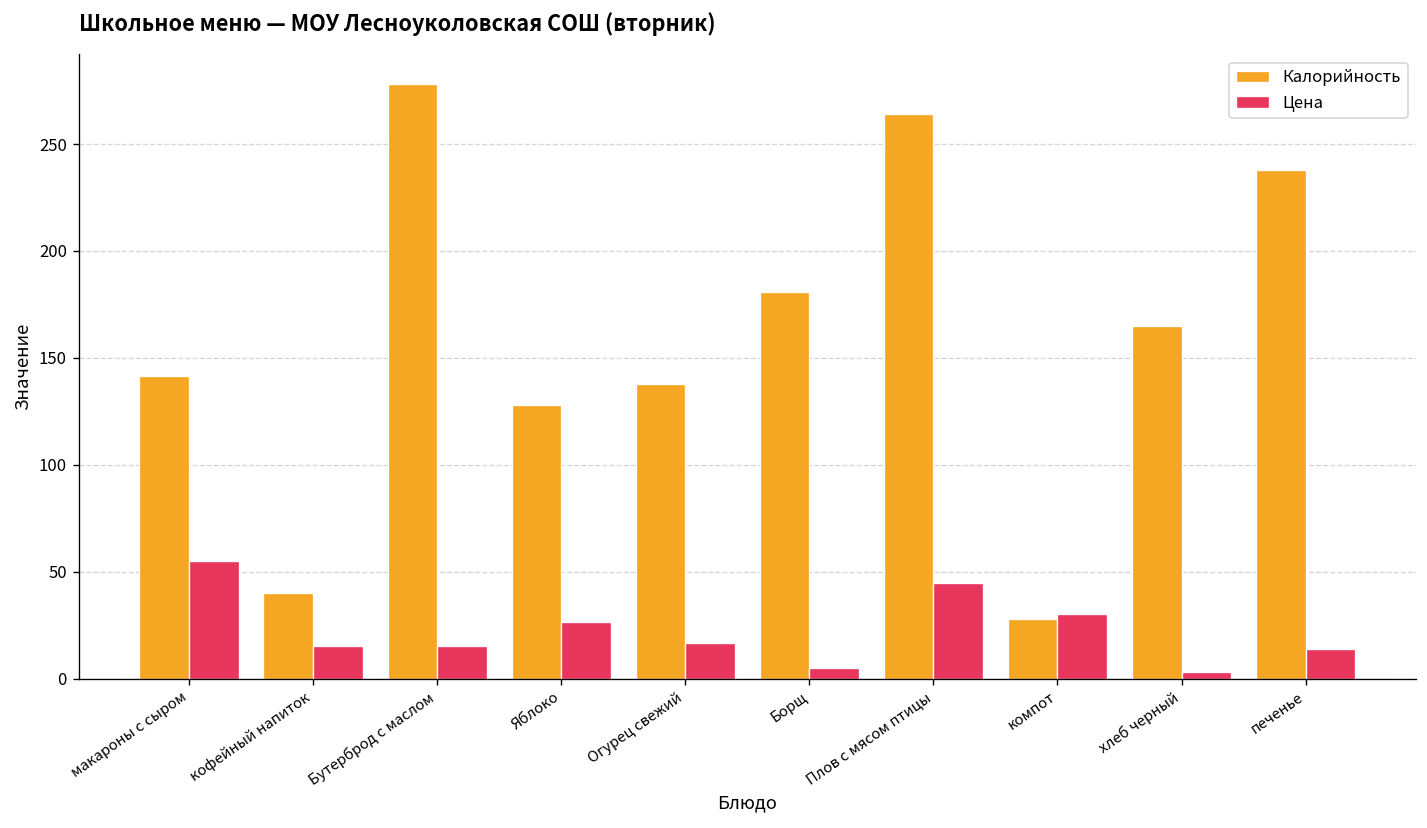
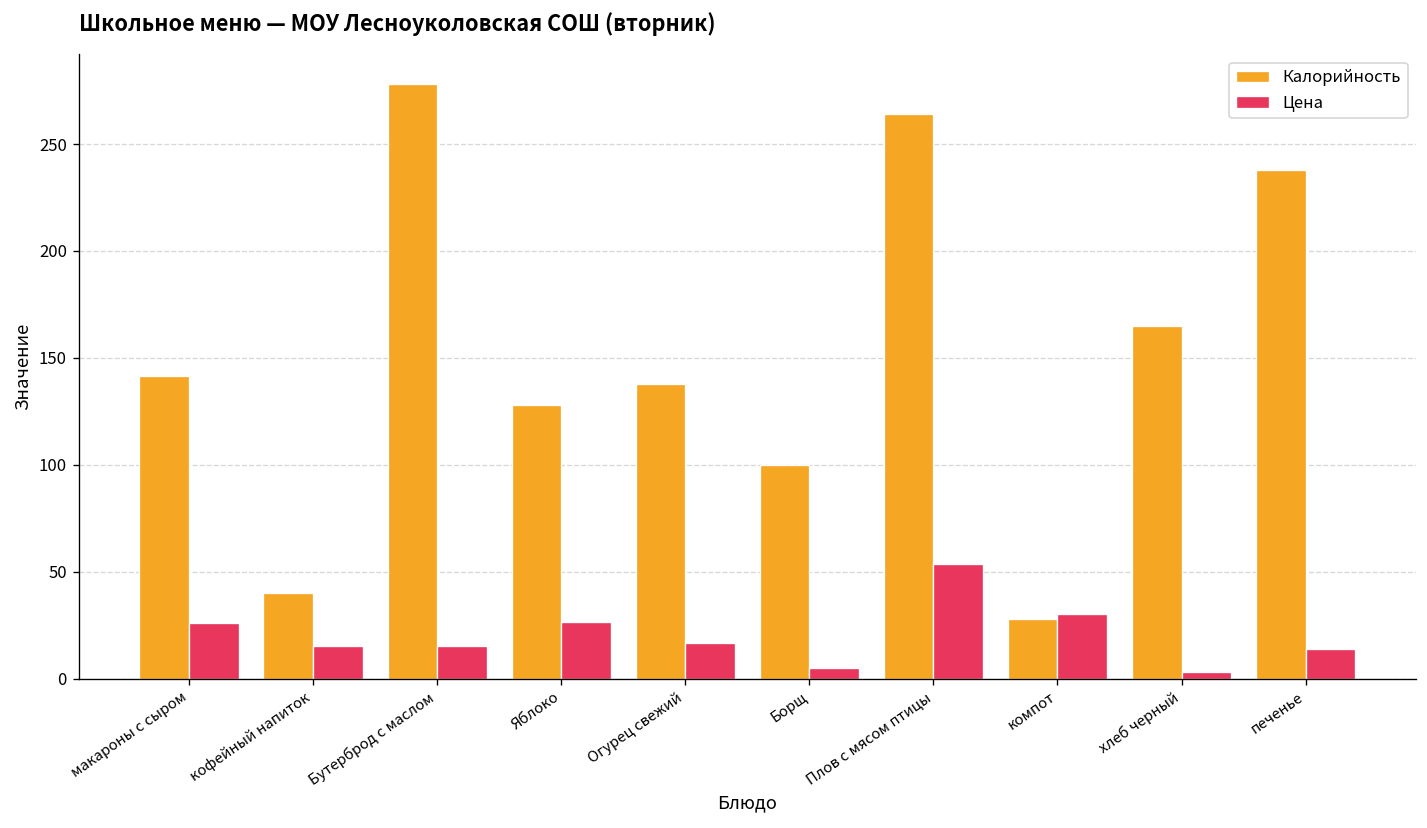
Цена, макароны с сыром: 55 -> 26
Калорийность, Борщ: 181 -> 100
Цена, Плов с мясом птицы: 45 -> 54
